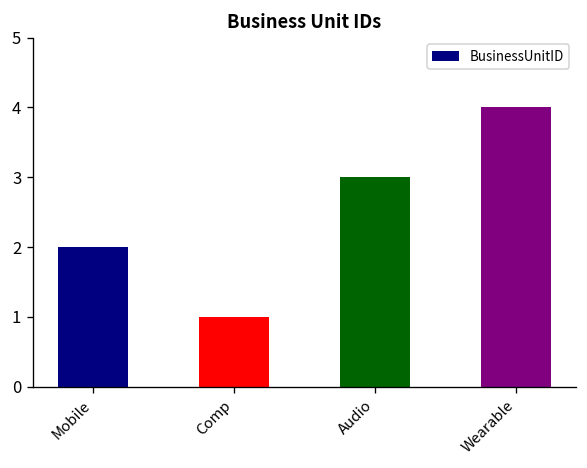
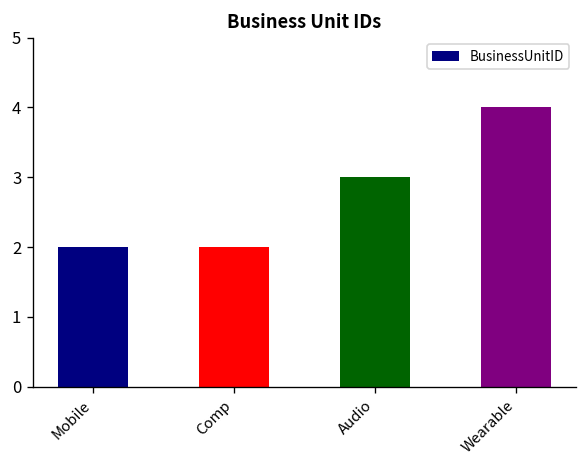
Comp: 1 -> 2
